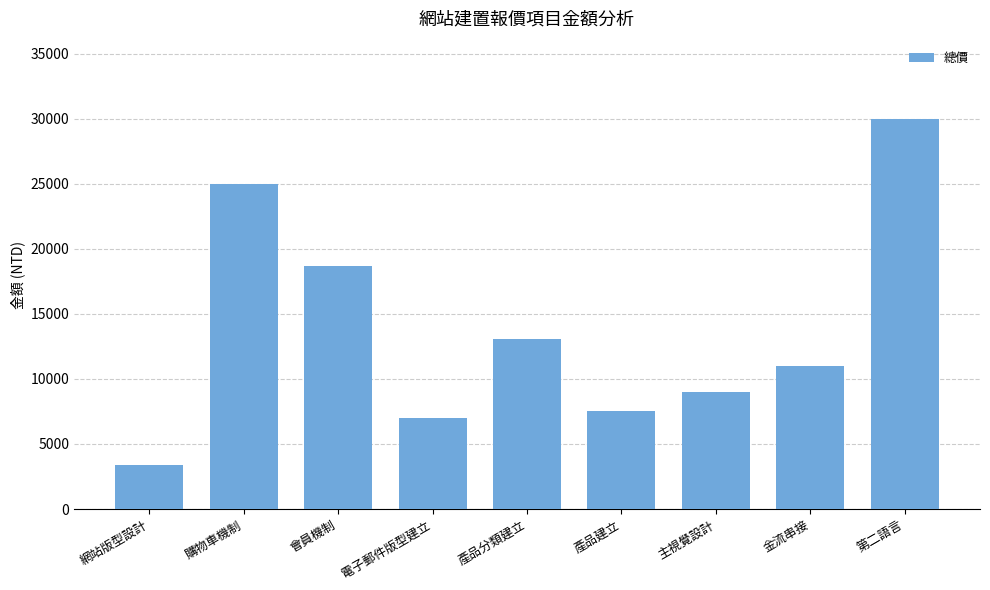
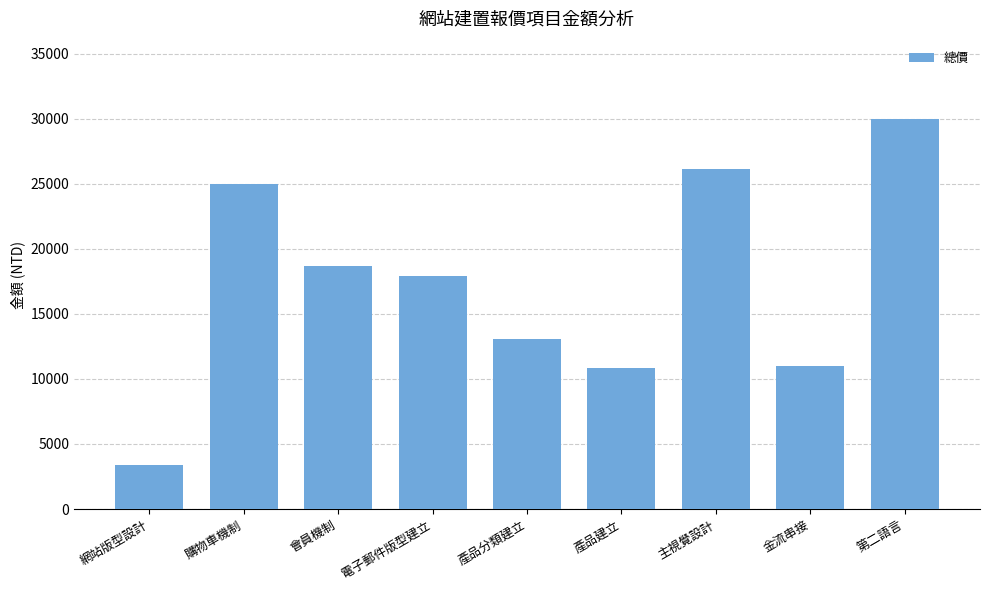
電子郵件版型建立: 7000 -> 17900
產品建立: 7500 -> 10800
主視覺設計: 9000 -> 26100
